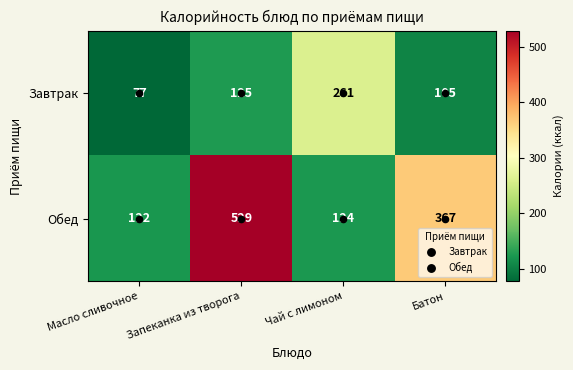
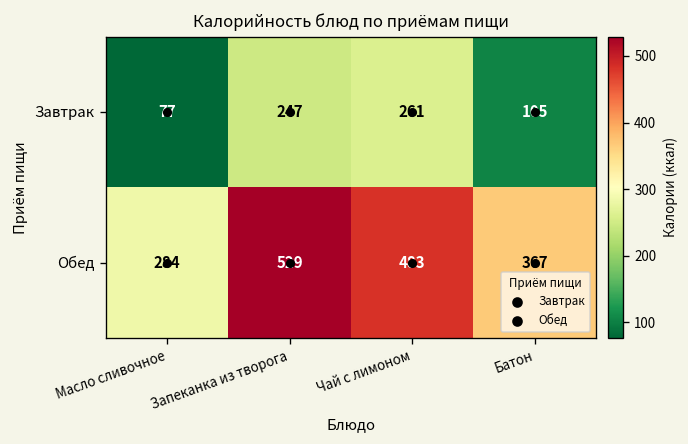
Завтрак, Запеканка из творога: 125 -> 247
Обед, Масло сливочное: 122 -> 284
Обед, Чай с лимоном: 124 -> 483
